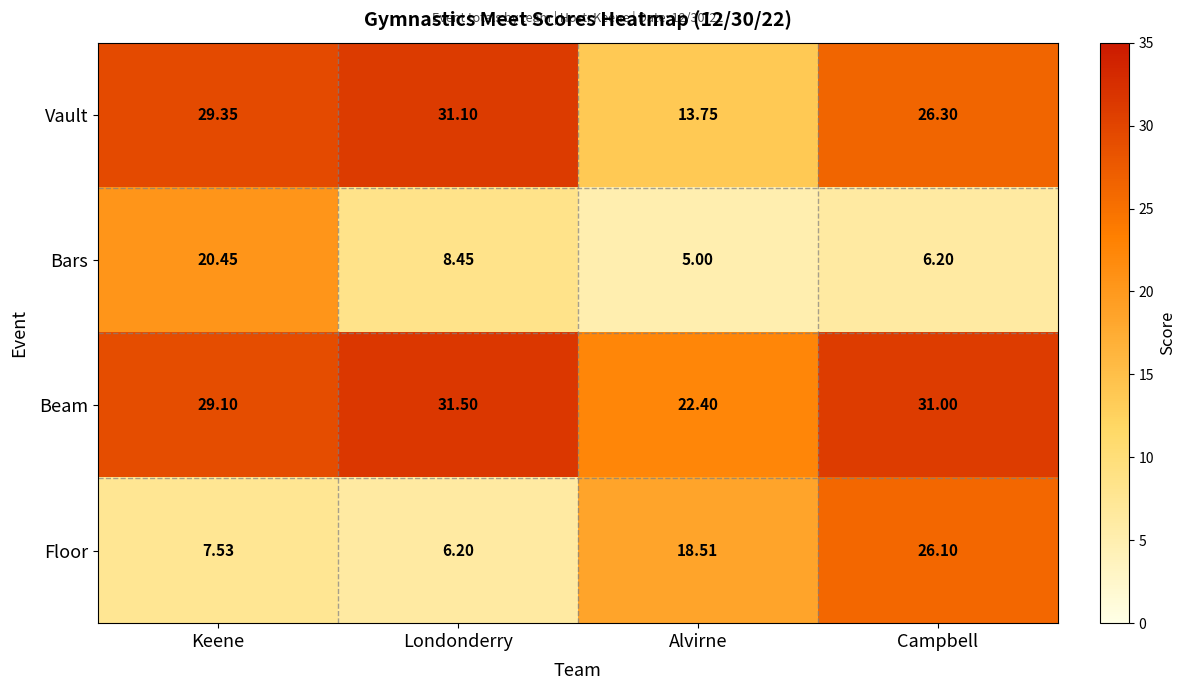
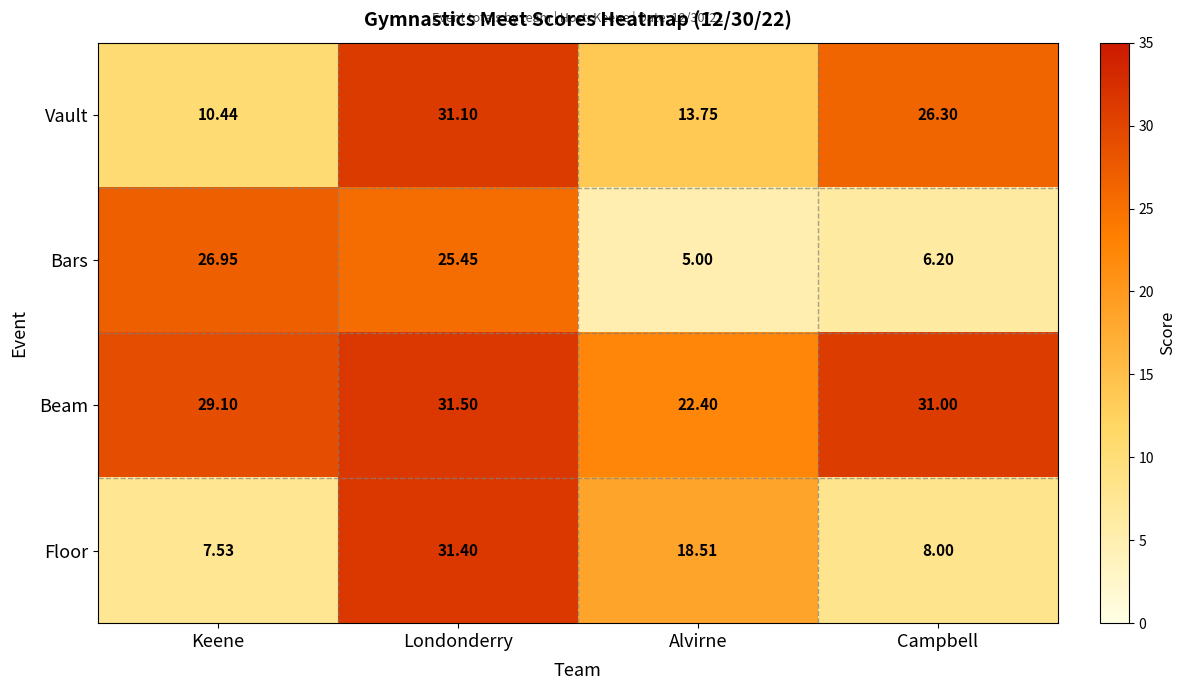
Vault, Keene: 29.35 -> 10.44
Bars, Keene: 20.45 -> 26.95
Bars, Londonderry: 8.45 -> 25.45
Floor, Londonderry: 6.20 -> 31.40
Floor, Campbell: 26.10 -> 8.00
